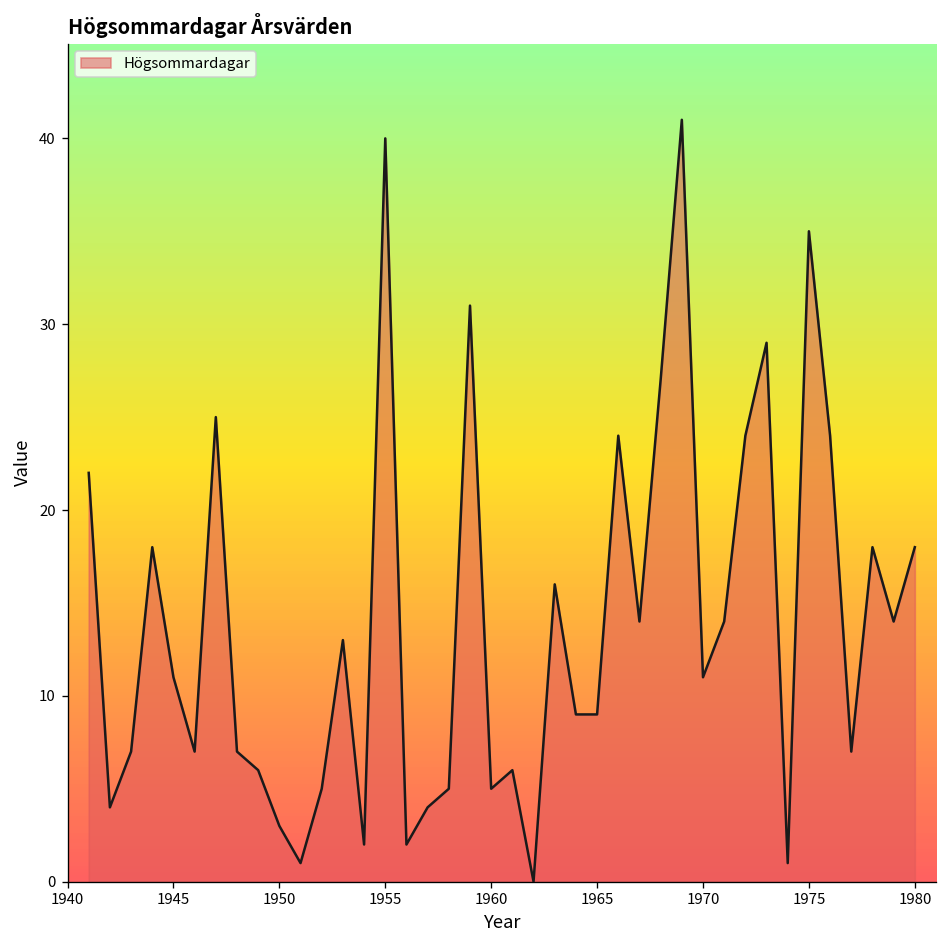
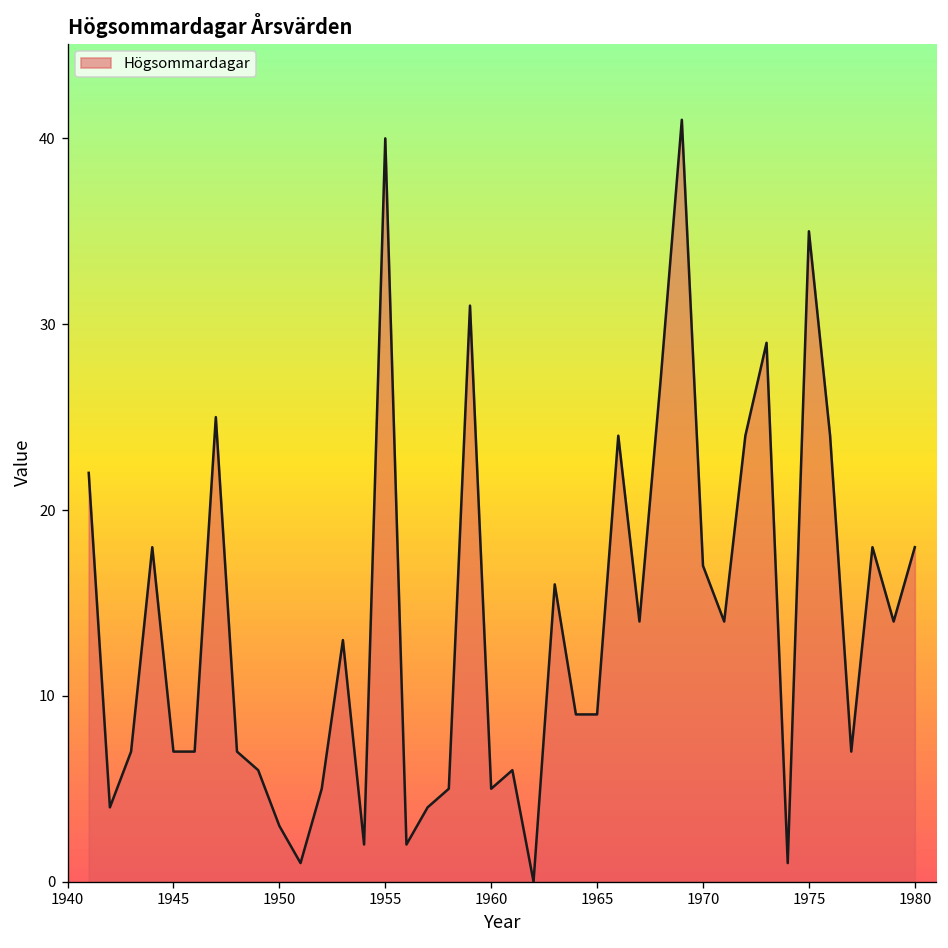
1945: 11 -> 7
1970: 11 -> 17
